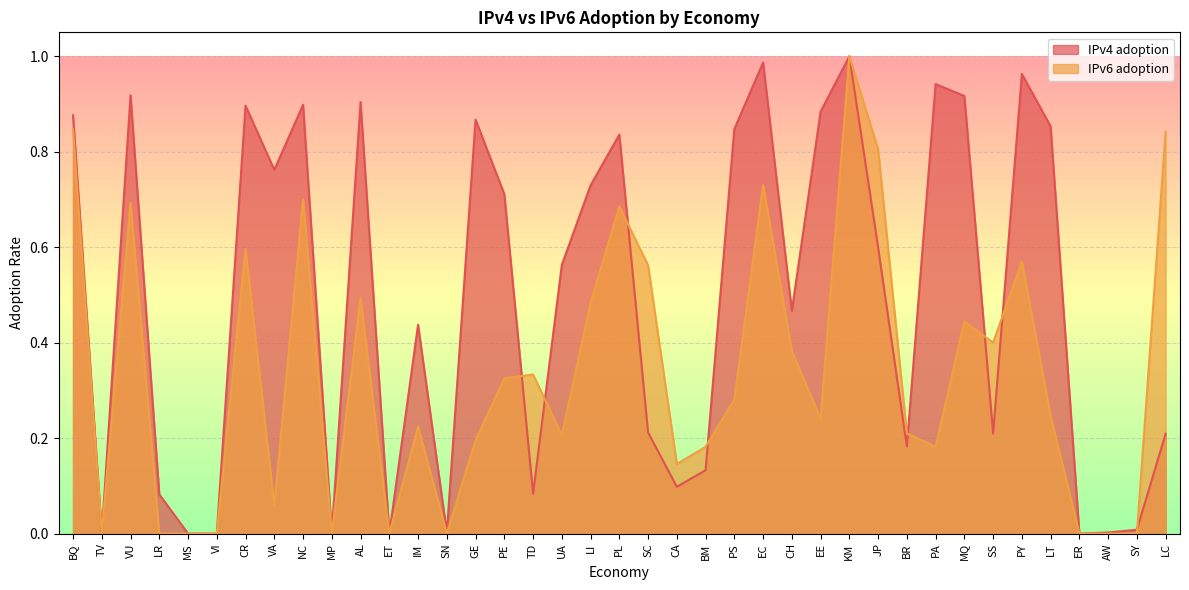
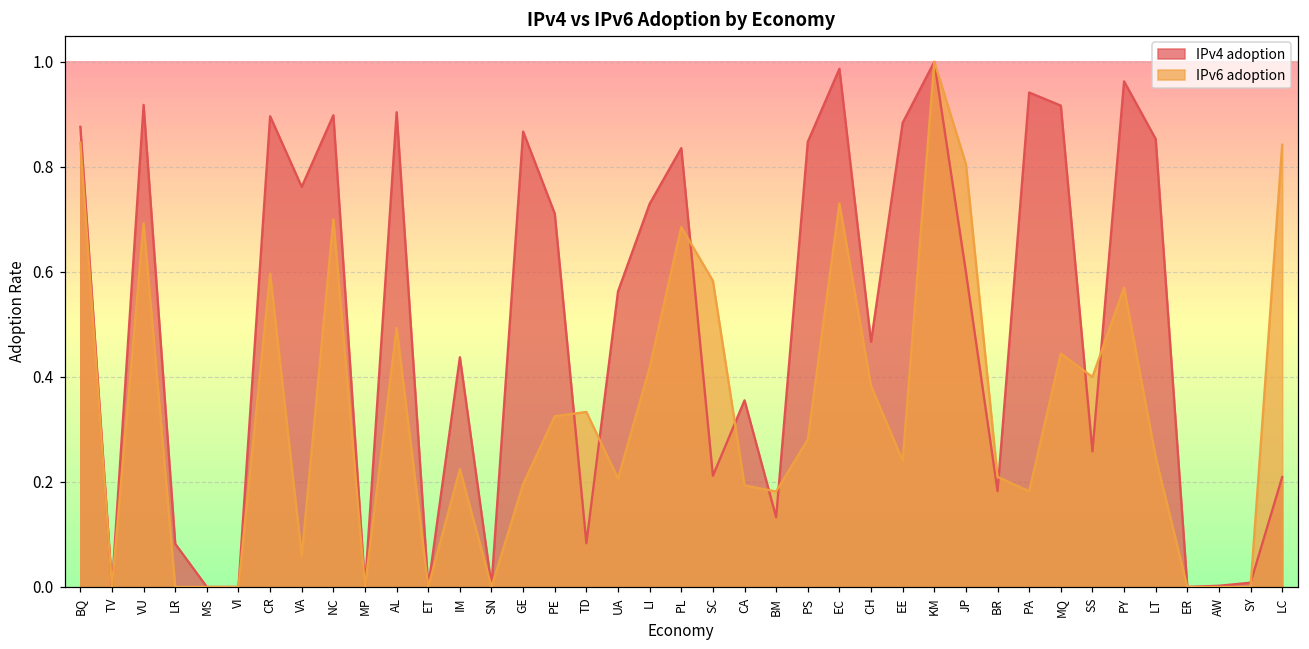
IPv6 adoption, LI: 0.48 -> 0.42
IPv6 adoption, SC: 0.56 -> 0.58
IPv4 adoption, CA: 0.10 -> 0.36
IPv6 adoption, CA: 0.15 -> 0.19
IPv4 adoption, SS: 0.21 -> 0.26
